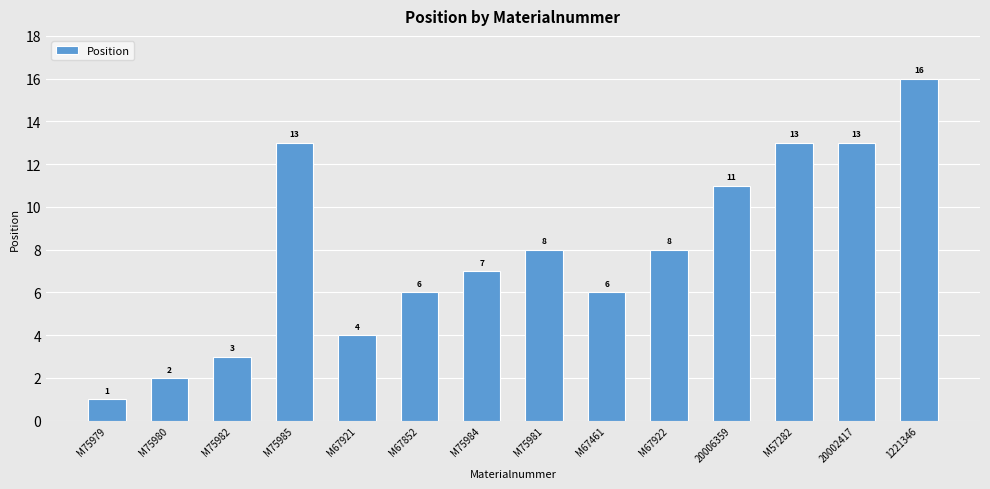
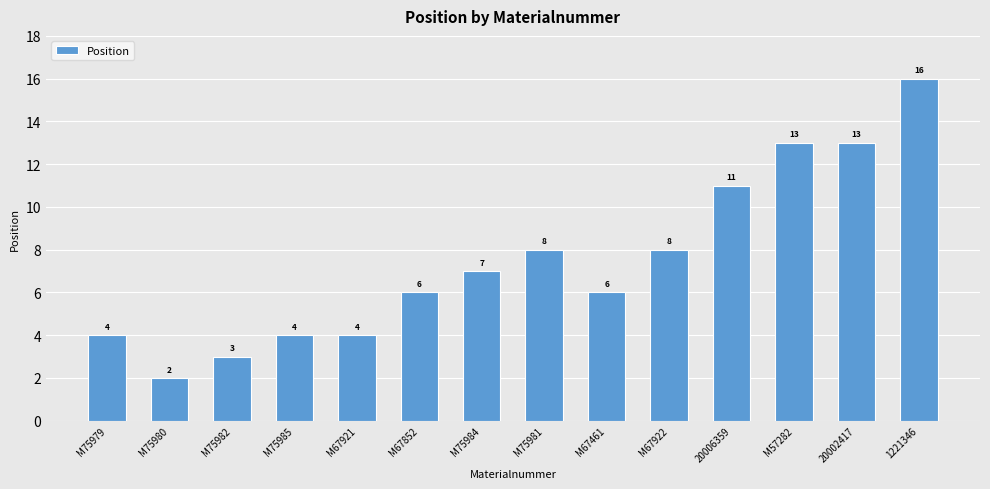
M75979: 1 -> 4
M75985: 13 -> 4
